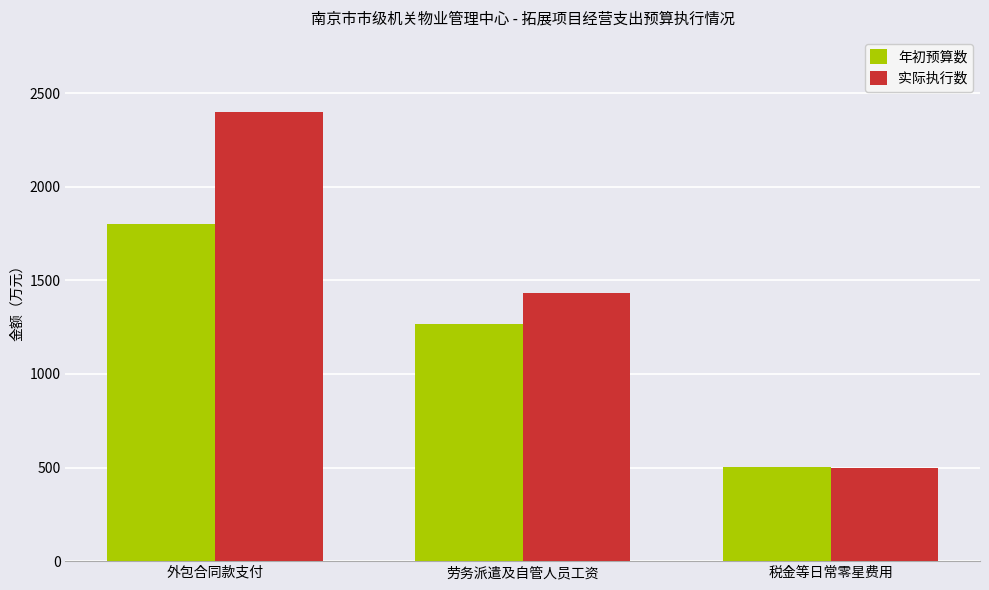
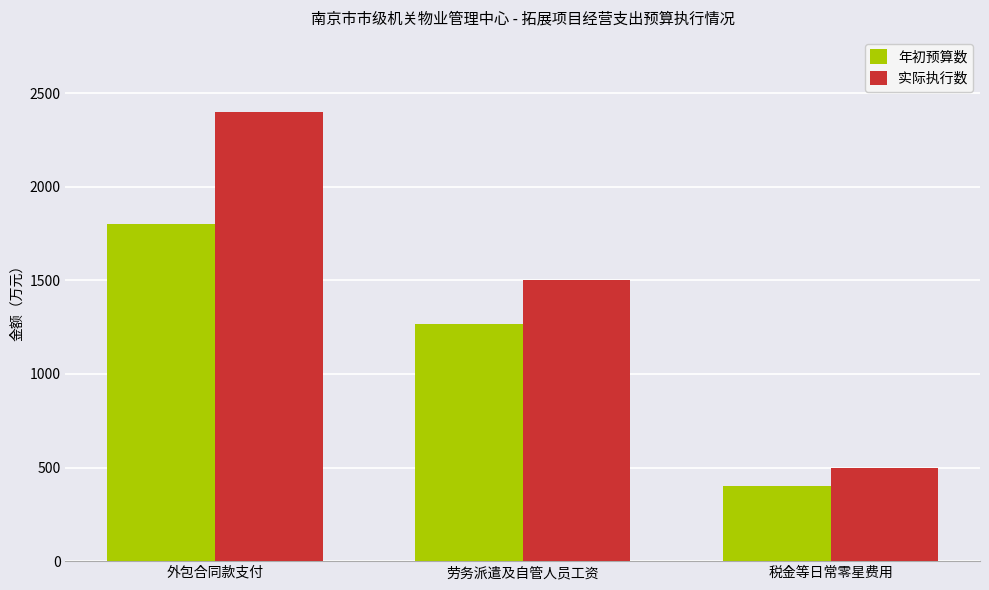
实际执行数, 劳务派遣及自管人员工资: 1430 -> 1500
年初预算数, 税金等日常零星费用: 510 -> 400
